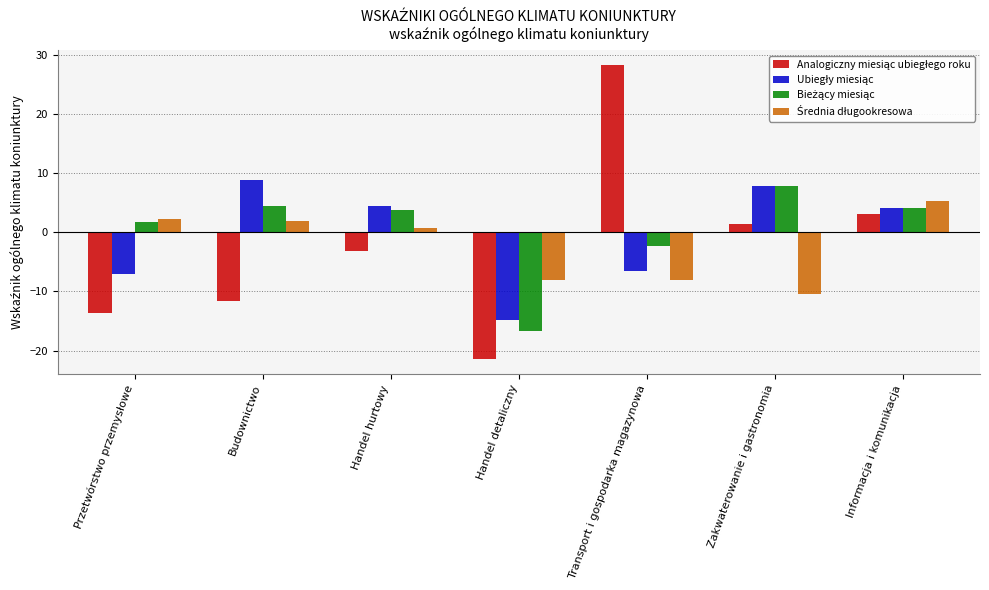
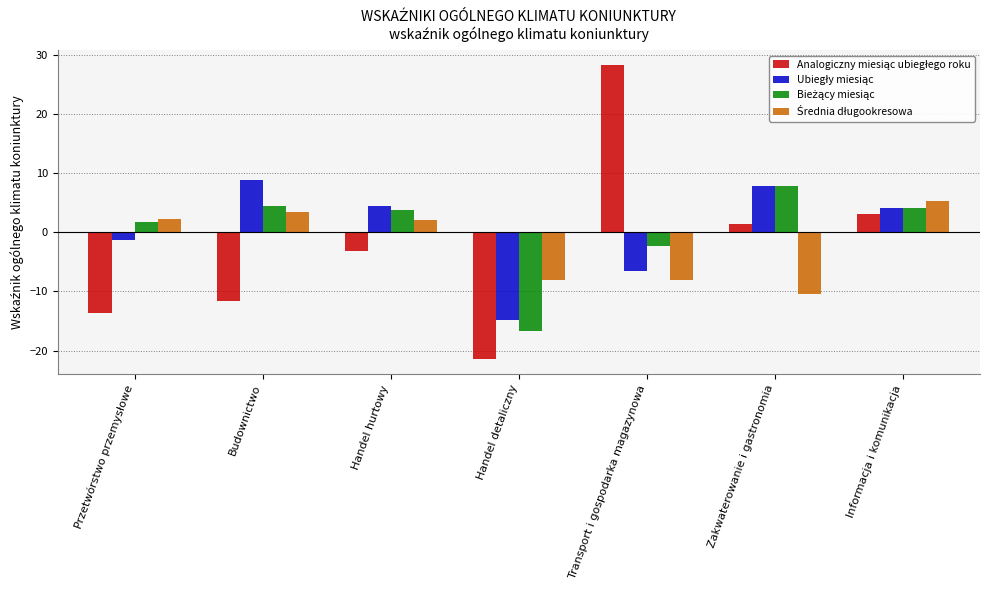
Ubiegły miesiąc, Przetwórstwo przemysłowe: -7 -> -1
Średnia długookresowa, Budownictwo: 2 -> 3
Średnia długookresowa, Handel hurtowy: 1 -> 2
